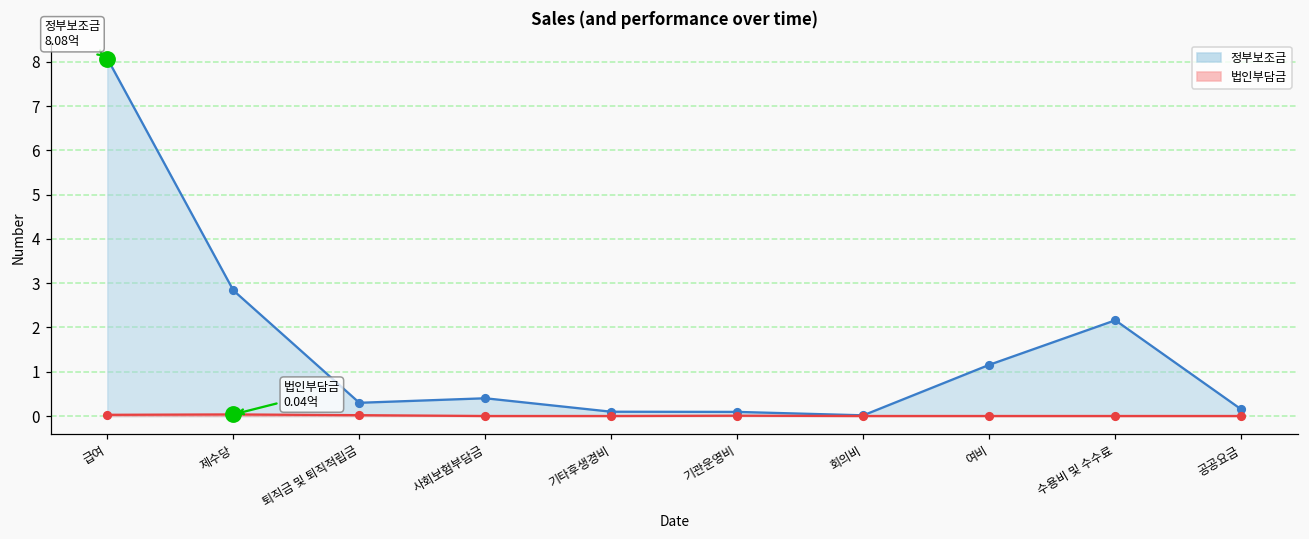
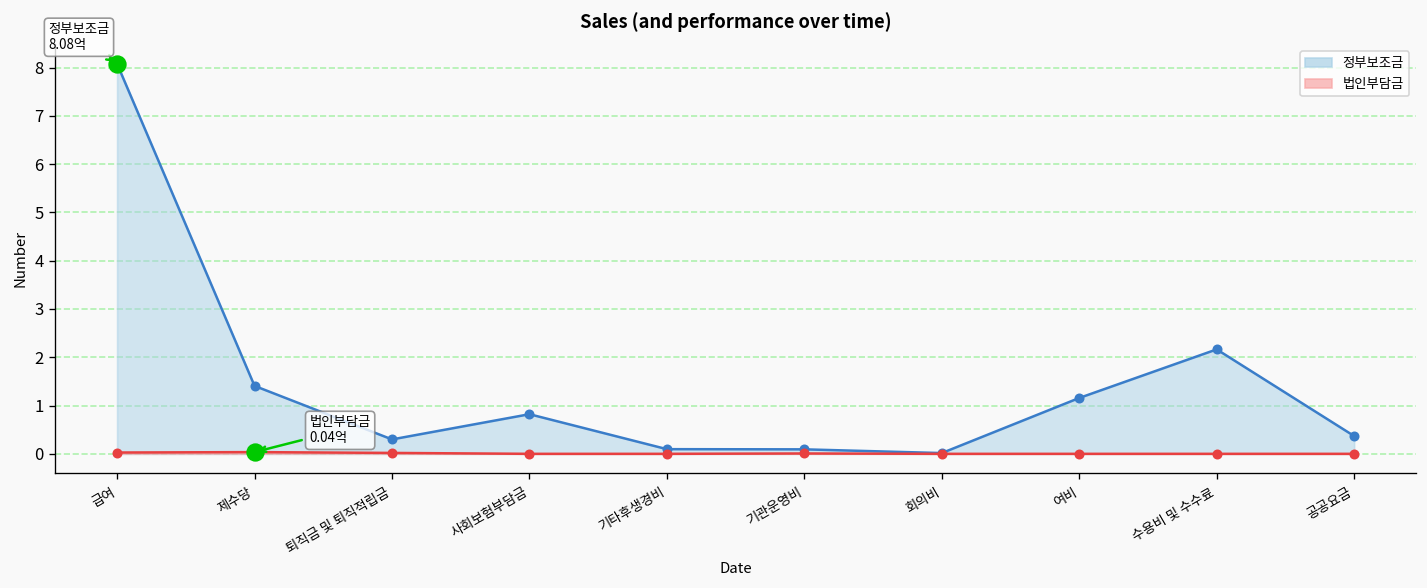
정부보조금, 제수당: 2.8 -> 1.4
정부보조금, 사회보험부담금: 0.4 -> 0.8
정부보조금, 공공요금: 0.1 -> 0.4
